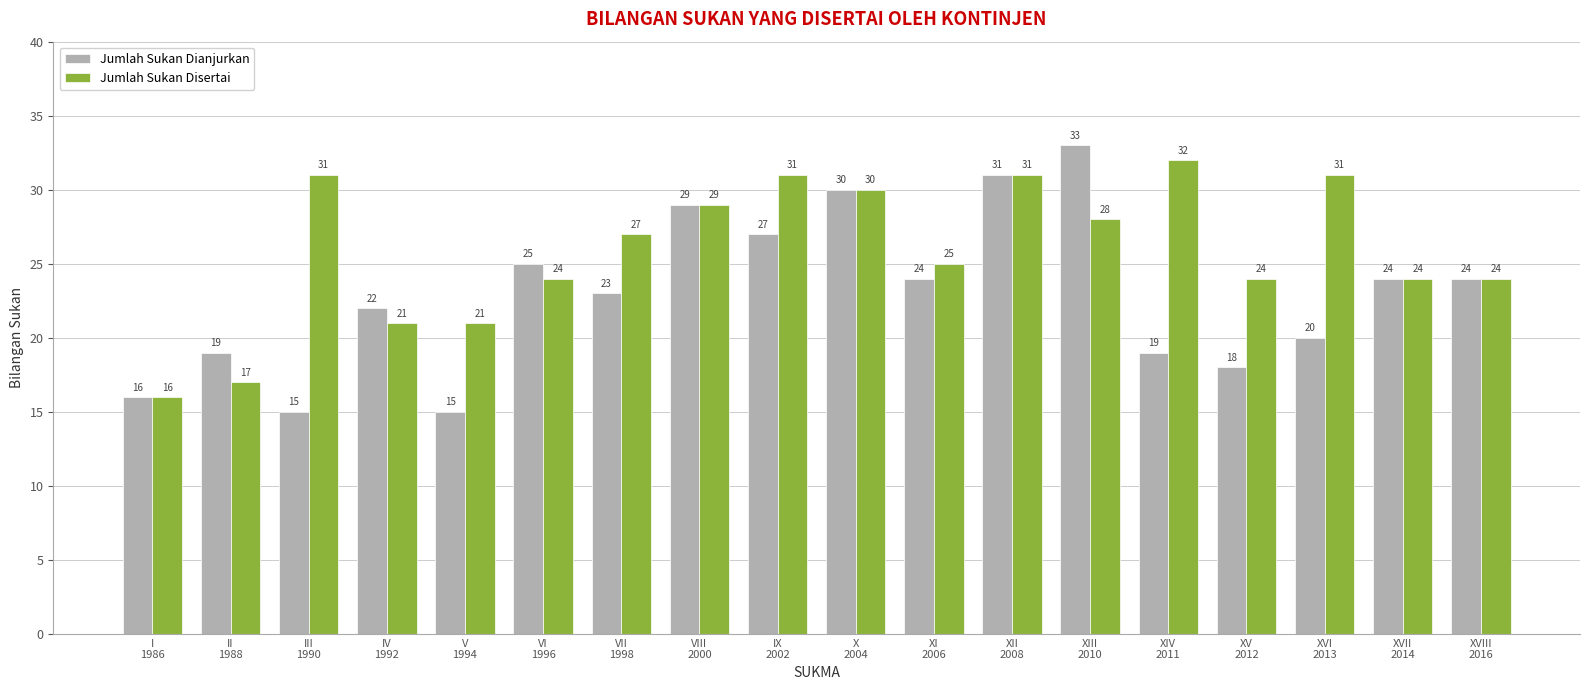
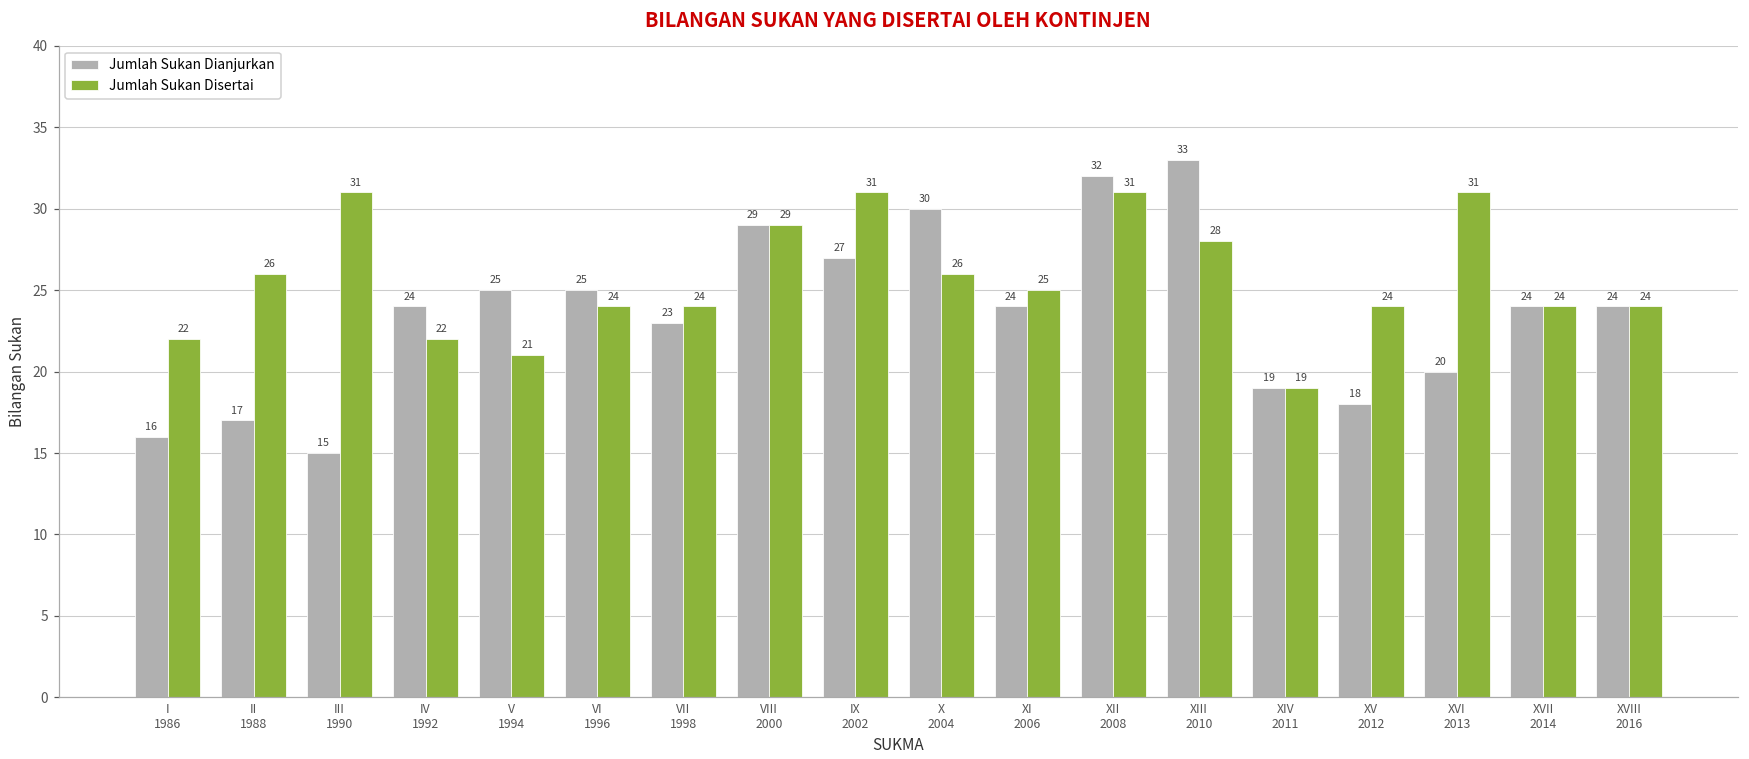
Jumlah Sukan Disertai, I 1986: 16 -> 22
Jumlah Sukan Dianjurkan, II 1988: 19 -> 17
Jumlah Sukan Disertai, II 1988: 17 -> 26
Jumlah Sukan Dianjurkan, IV 1992: 22 -> 24
Jumlah Sukan Disertai, IV 1992: 21 -> 22
Jumlah Sukan Dianjurkan, V 1994: 15 -> 25
Jumlah Sukan Disertai, VII 1998: 27 -> 24
Jumlah Sukan Disertai, X 2004: 30 -> 26
Jumlah Sukan Dianjurkan, XII 2008: 31 -> 32
Jumlah Sukan Disertai, XIV 2011: 32 -> 19
